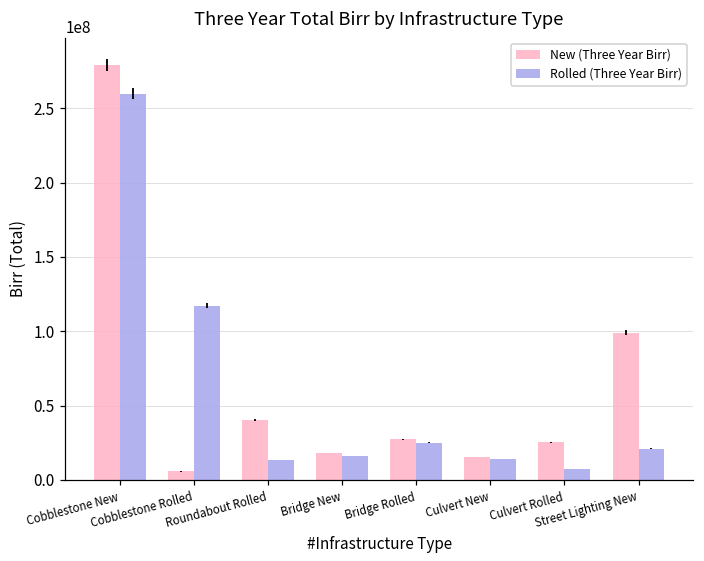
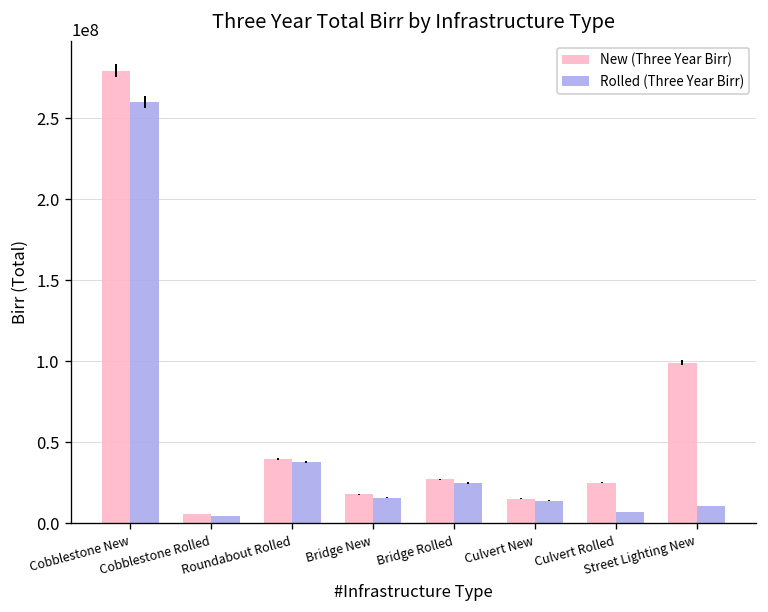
Rolled (Three Year Birr), Cobblestone Rolled: 117000000 -> 5000000
Rolled (Three Year Birr), Roundabout Rolled: 13000000 -> 38000000
Rolled (Three Year Birr), Street Lighting New: 21000000 -> 11000000
